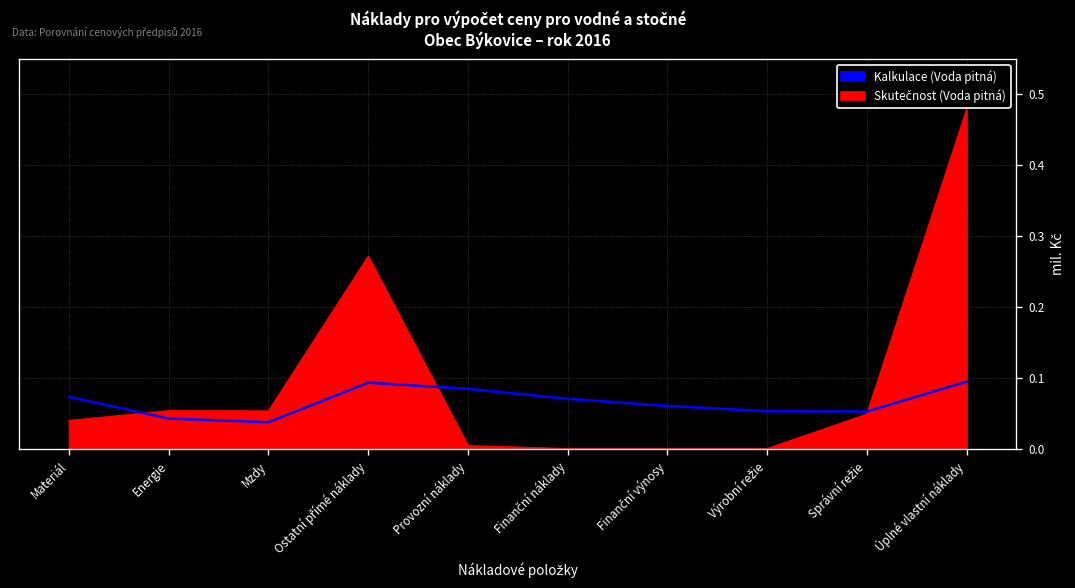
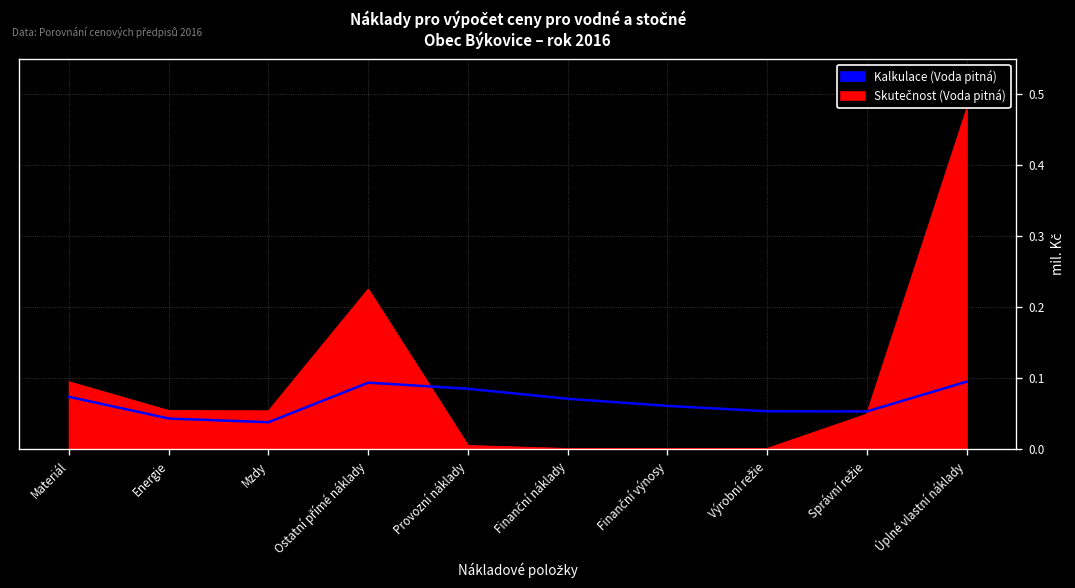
Skutečnost (Voda pitná), Materiál: 0.04 -> 0.09
Skutečnost (Voda pitná), Ostatní přímé náklady: 0.27 -> 0.22
